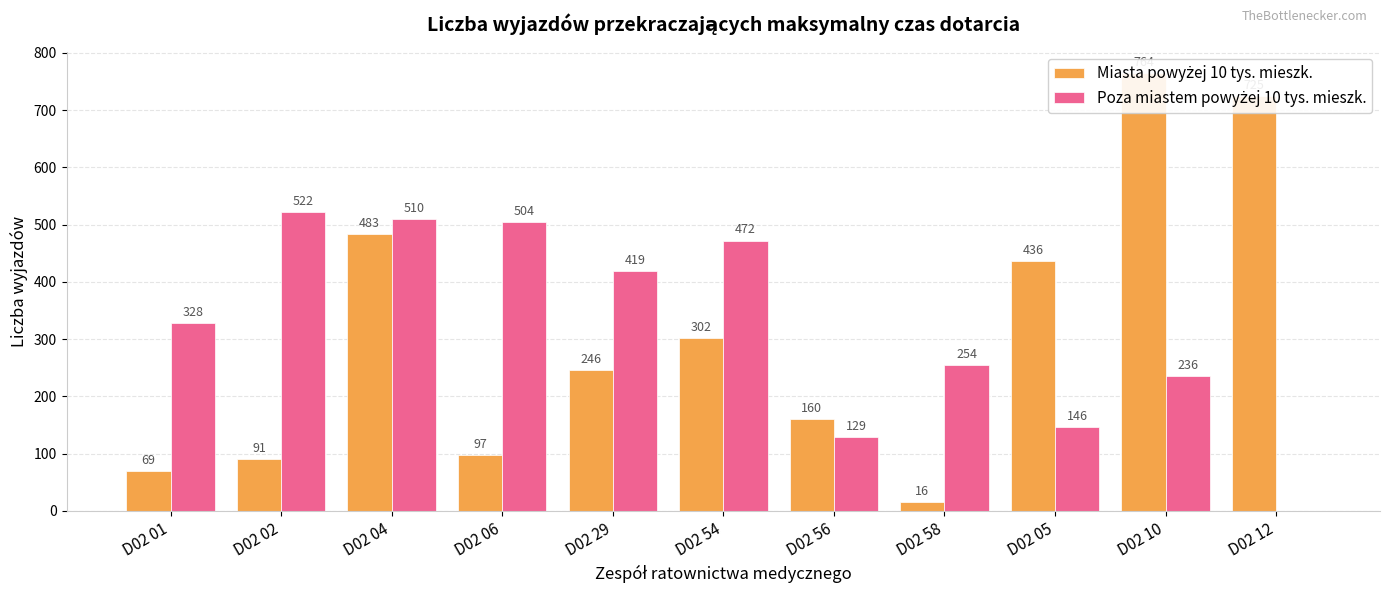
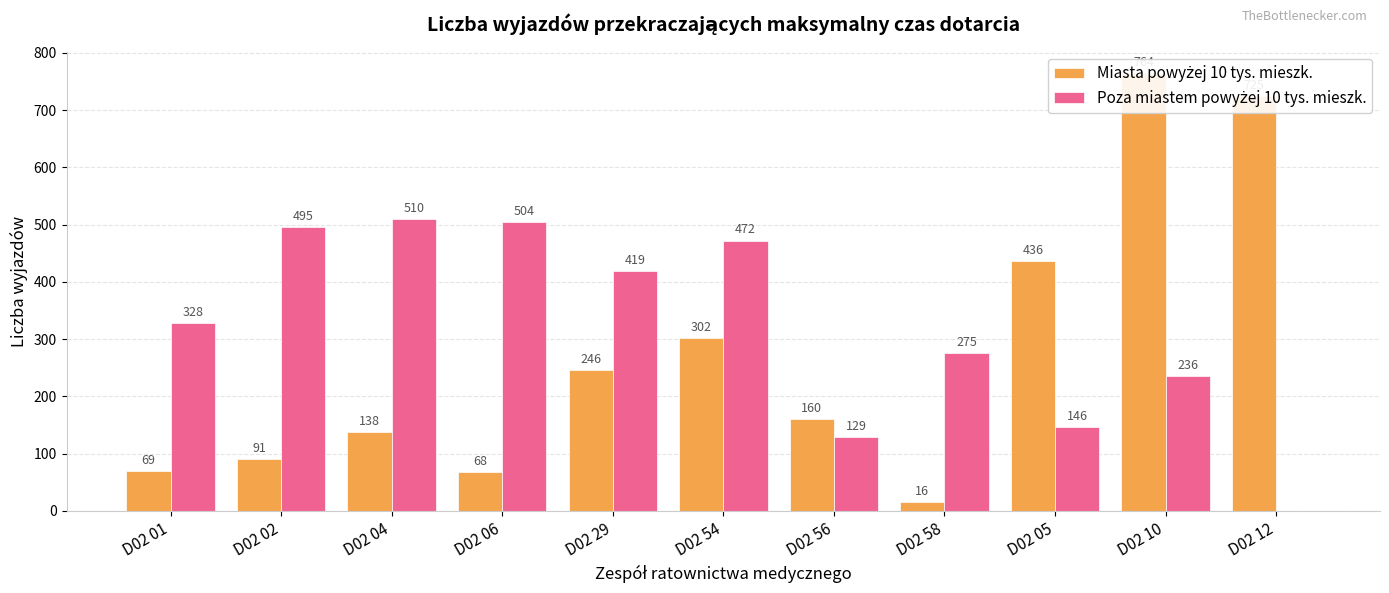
Poza miastem powyżej 10 tys. mieszk., D02 02: 522 -> 495
Miasta powyżej 10 tys. mieszk., D02 04: 483 -> 138
Miasta powyżej 10 tys. mieszk., D02 06: 97 -> 68
Poza miastem powyżej 10 tys. mieszk., D02 58: 254 -> 275
